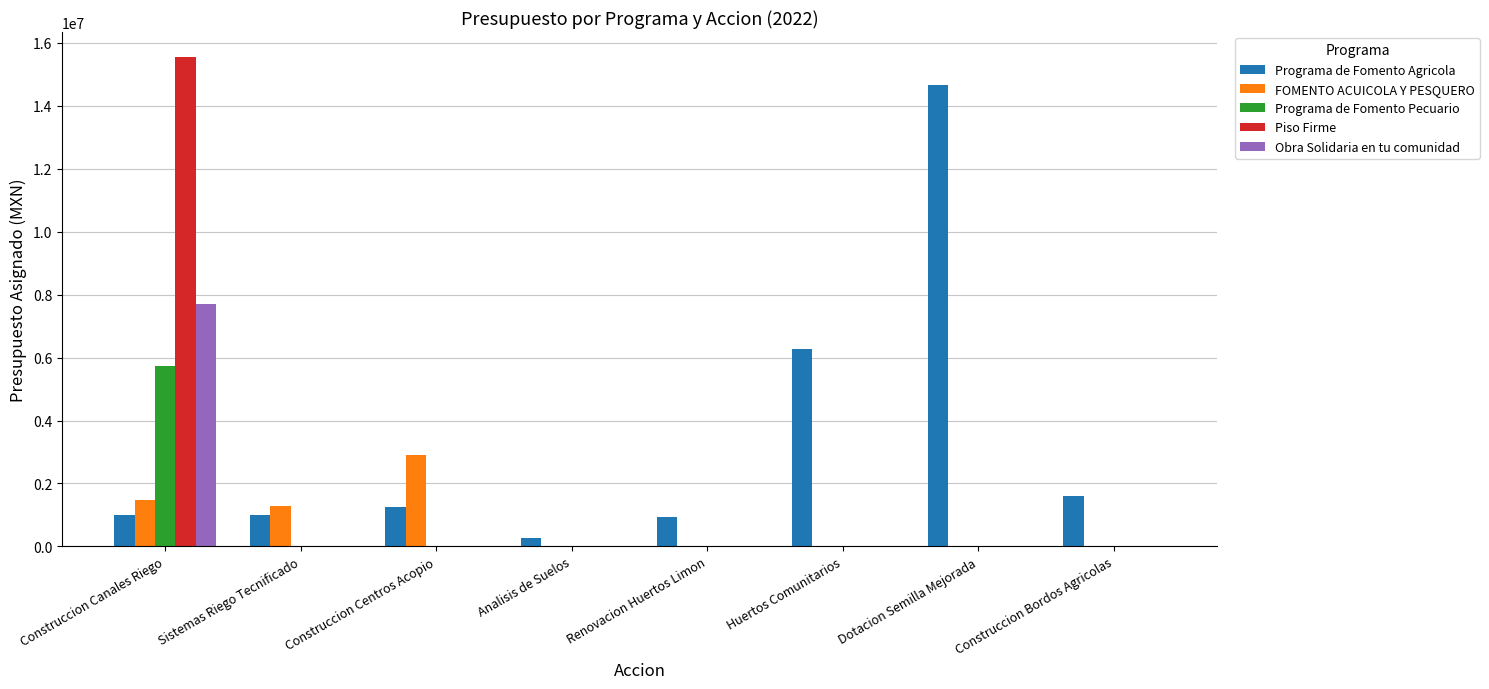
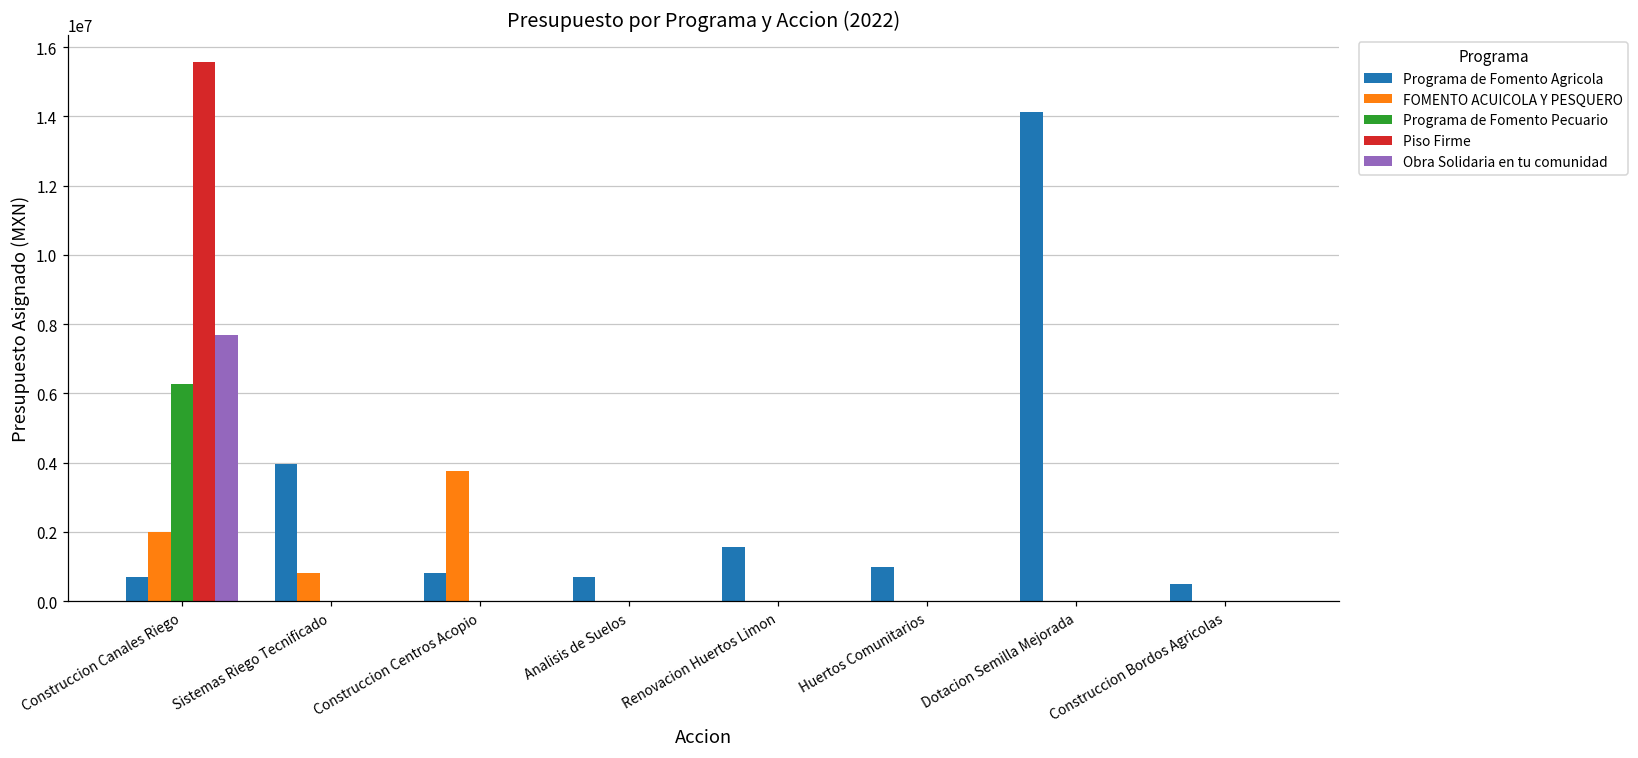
Programa de Fomento Agricola, Construccion Canales Riego: 1000000 -> 700000
FOMENTO ACUICOLA Y PESQUERO, Construccion Canales Riego: 1500000 -> 2000000
Programa de Fomento Pecuario, Construccion Canales Riego: 5700000 -> 6300000
Programa de Fomento Agricola, Sistemas Riego Tecnificado: 1000000 -> 4000000
FOMENTO ACUICOLA Y PESQUERO, Sistemas Riego Tecnificado: 1300000 -> 800000
Programa de Fomento Agricola, Construccion Centros Acopio: 1300000 -> 800000
FOMENTO ACUICOLA Y PESQUERO, Construccion Centros Acopio: 2900000 -> 3800000
Programa de Fomento Agricola, Analisis de Suelos: 300000 -> 700000
Programa de Fomento Agricola, Renovacion Huertos Limon: 900000 -> 1600000
Programa de Fomento Agricola, Huertos Comunitarios: 6300000 -> 1000000
Programa de Fomento Agricola, Dotacion Semilla Mejorada: 14600000 -> 14100000
Programa de Fomento Agricola, Construccion Bordos Agricolas: 1600000 -> 500000
